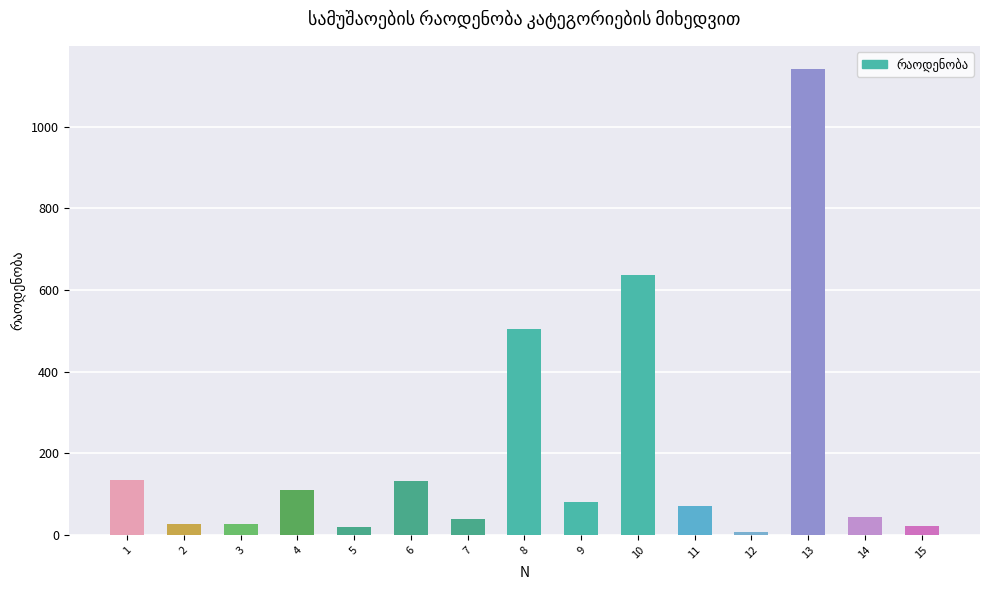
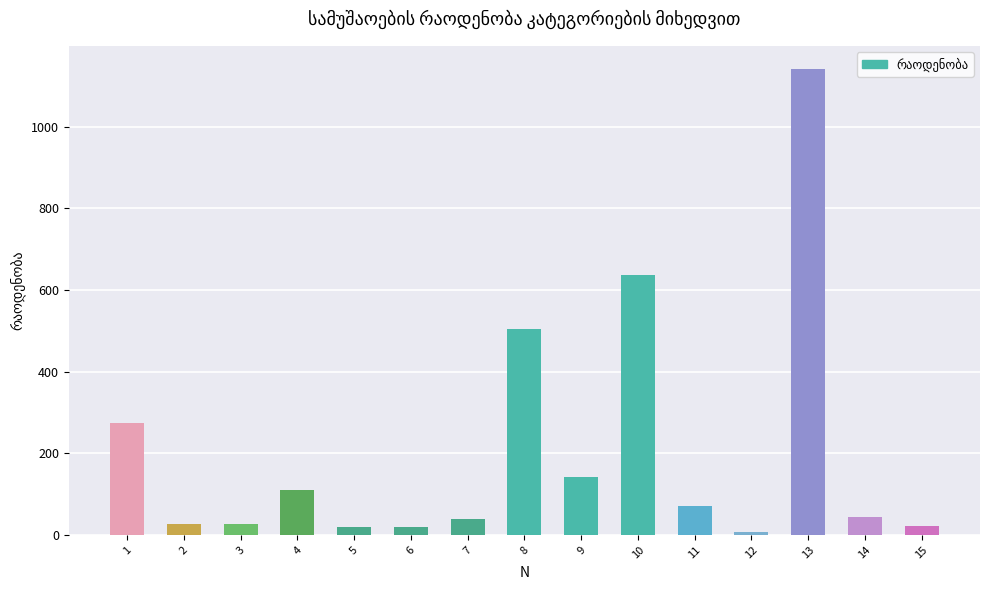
1: 140 -> 270
6: 130 -> 20
9: 80 -> 140
